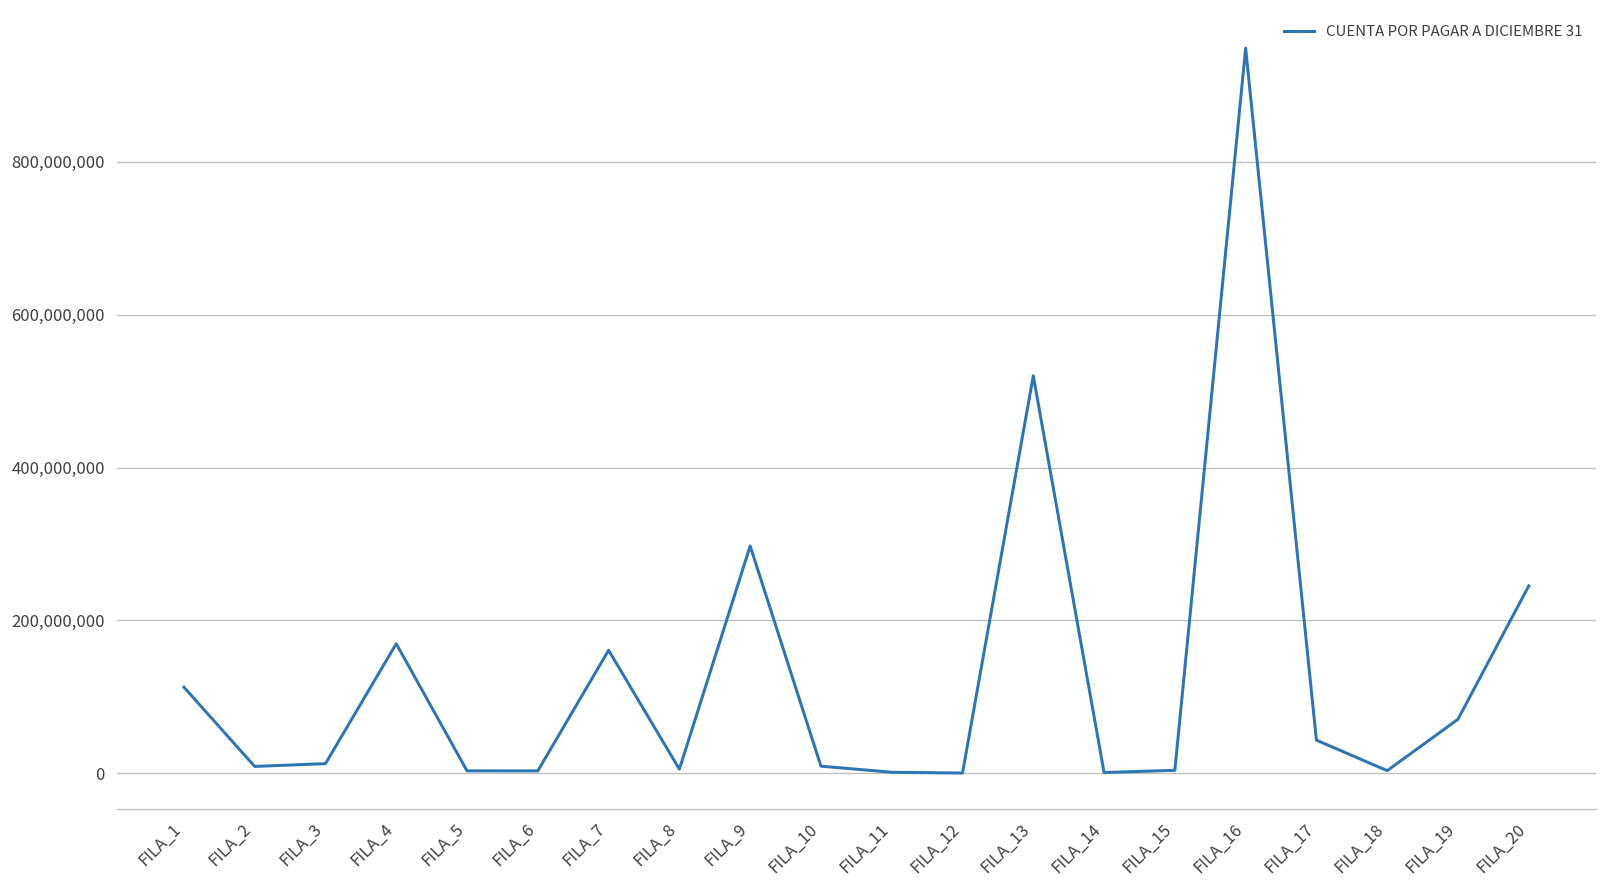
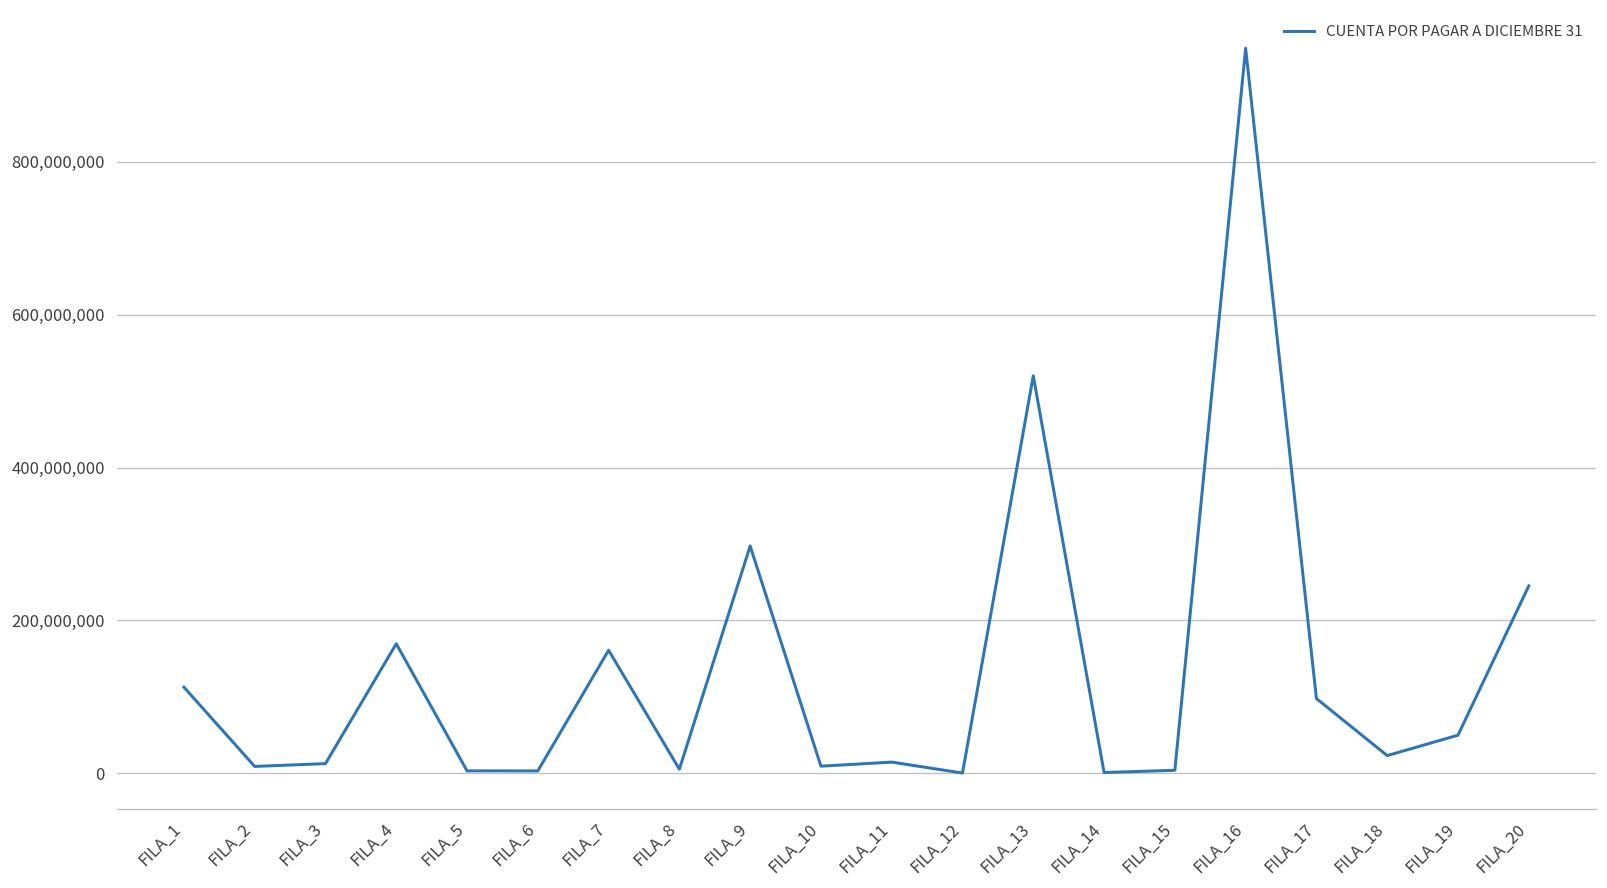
FILA_11: 0 -> 10,000,000
FILA_17: 40,000,000 -> 100,000,000
FILA_18: 0 -> 20,000,000
FILA_19: 70,000,000 -> 50,000,000
